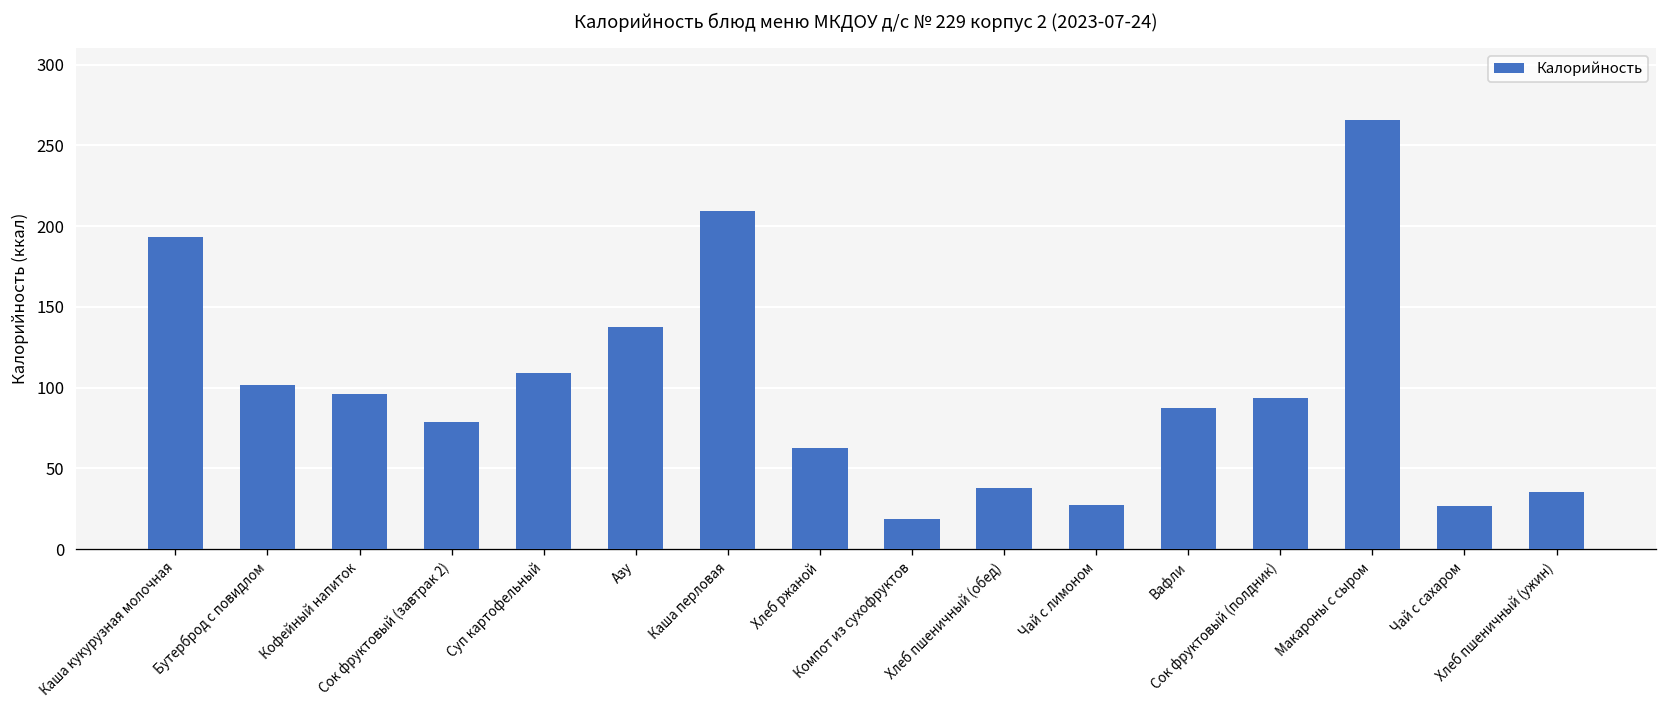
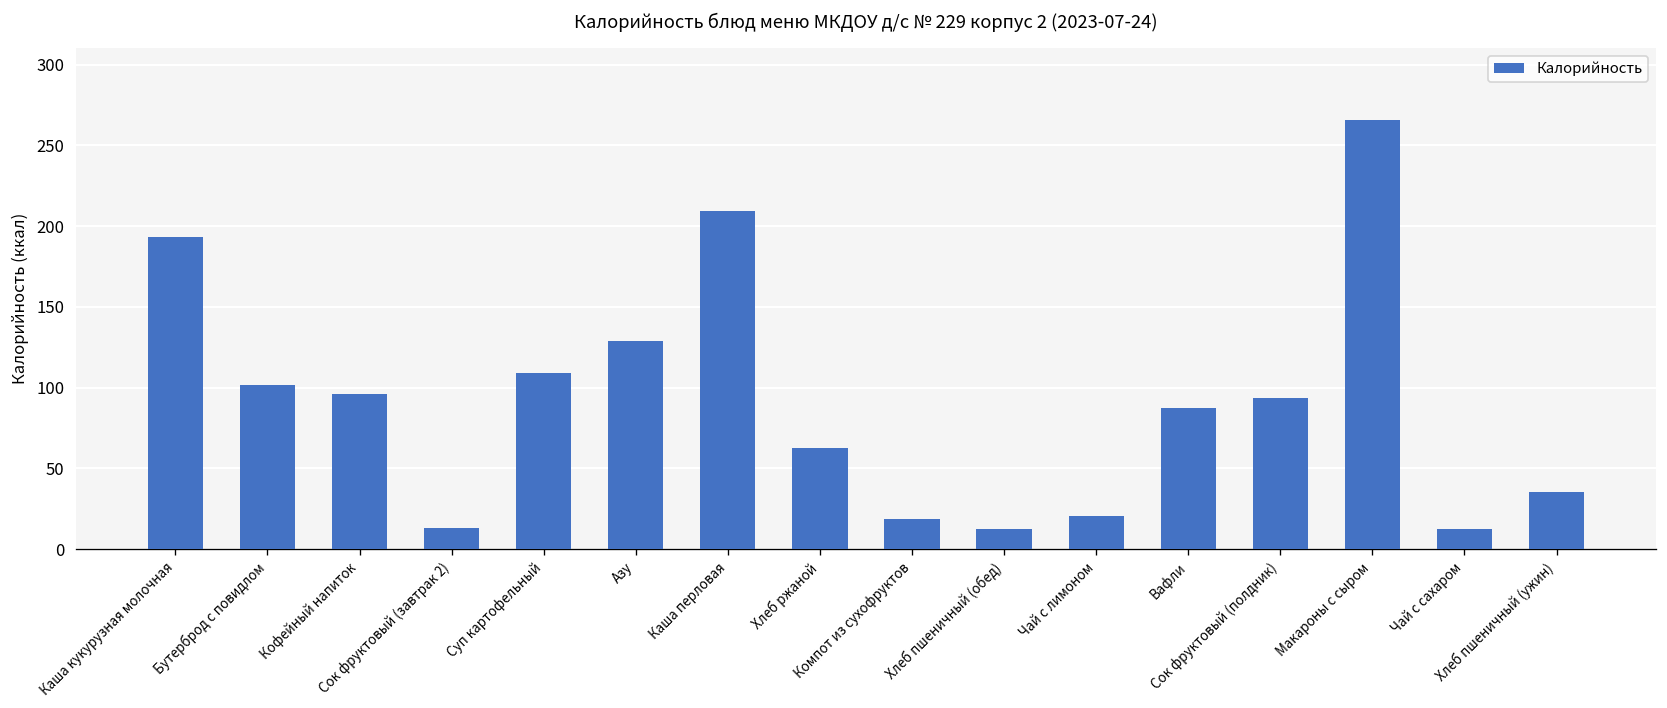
Сок фруктовый (завтрак 2): 79 -> 13
Азу: 137 -> 129
Хлеб пшеничный (обед): 38 -> 13
Чай с лимоном: 28 -> 21
Чай с сахаром: 26 -> 12
